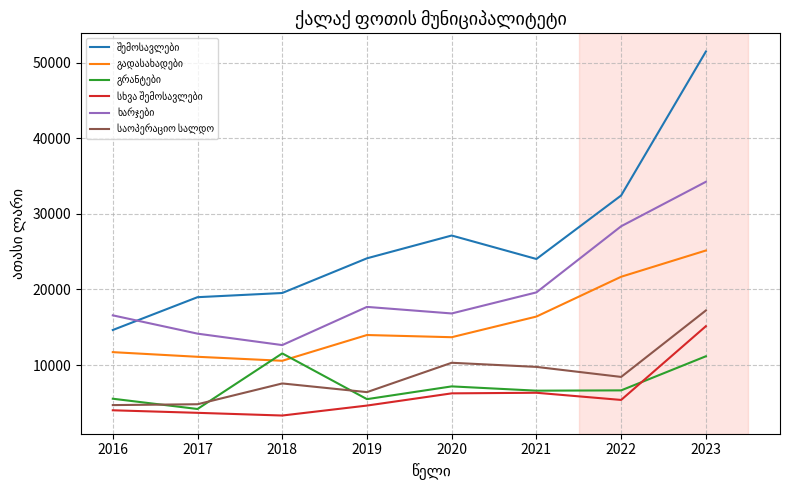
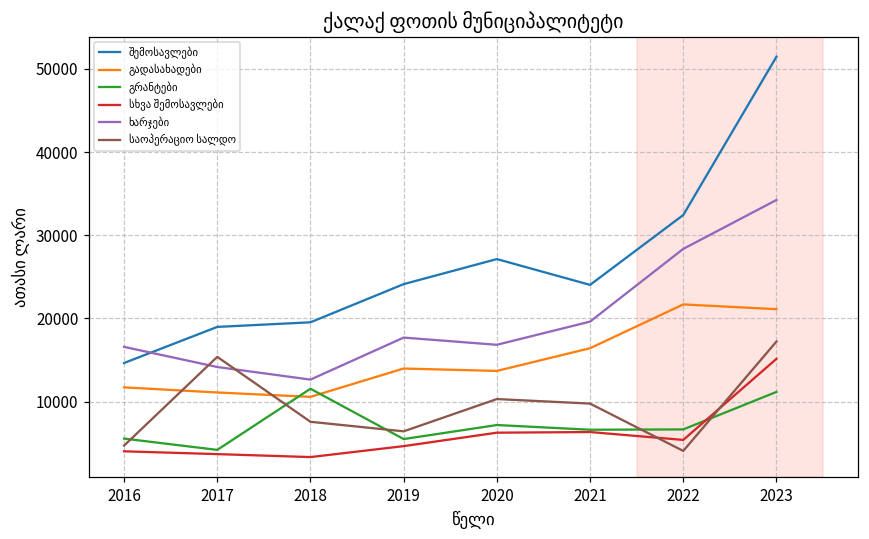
საოპერაციო სალდო, 2017: 5000 -> 15000
საოპერაციო სალდო, 2022: 8000 -> 4000
გადასახადები, 2023: 25000 -> 21000
